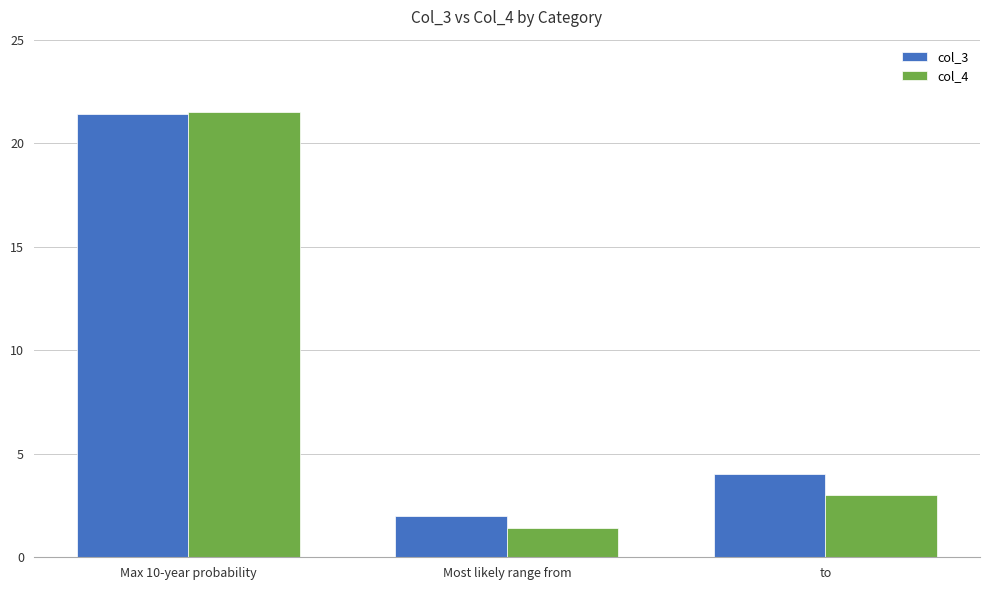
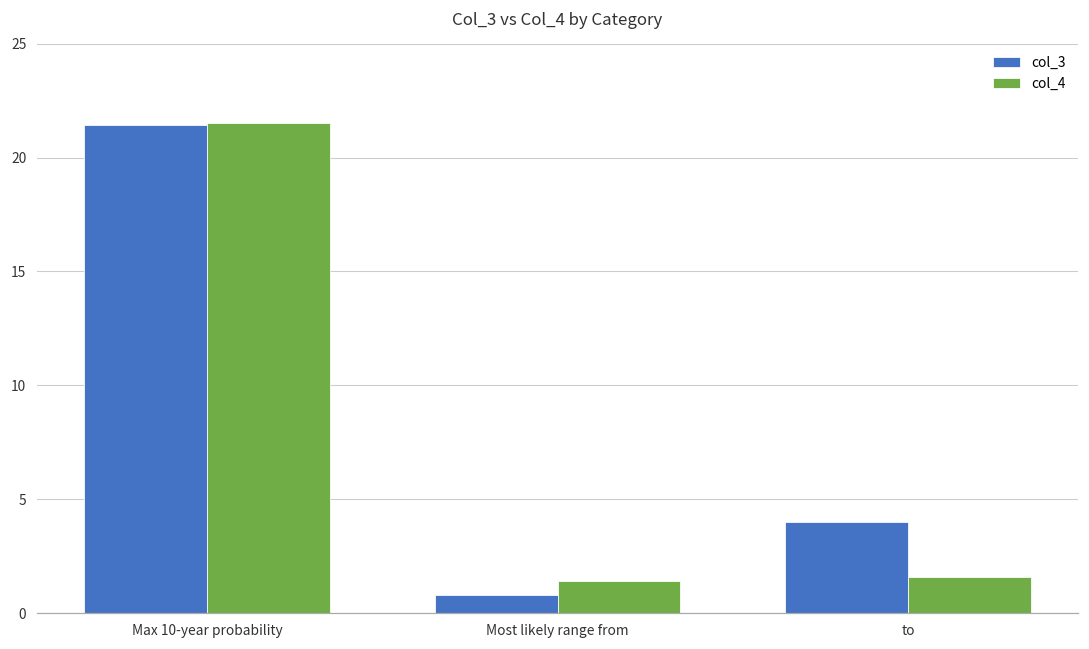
col_3, Most likely range from: 2.0 -> 0.8
col_4, to: 3.0 -> 1.6
